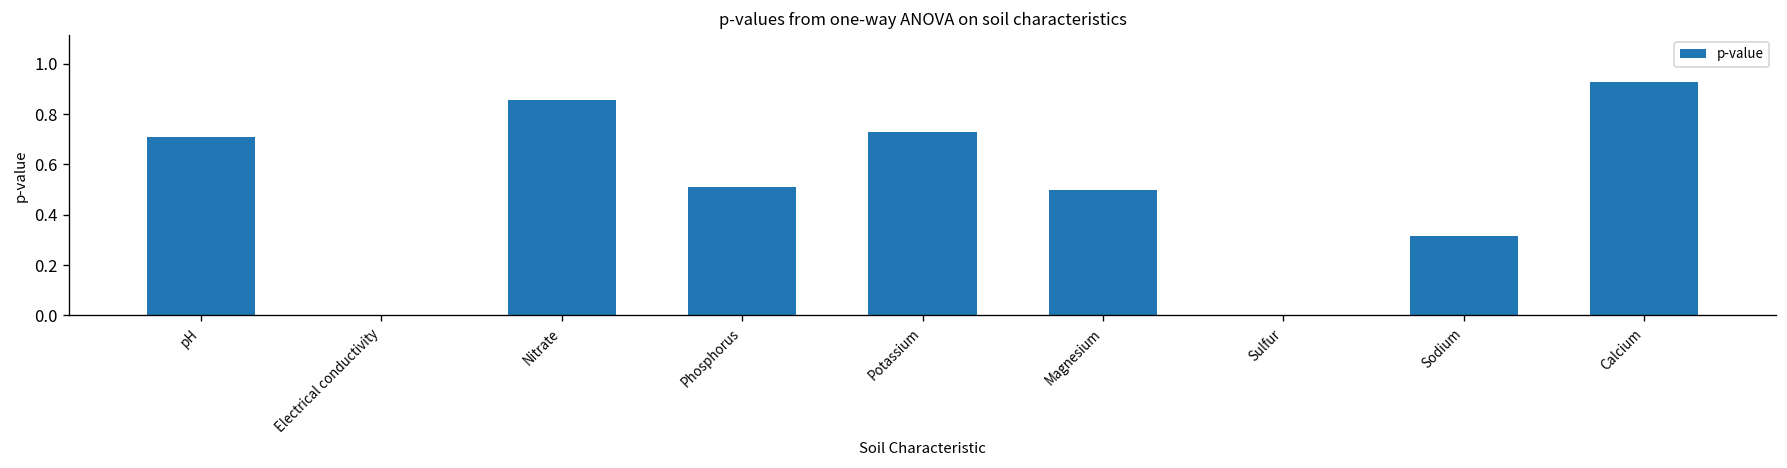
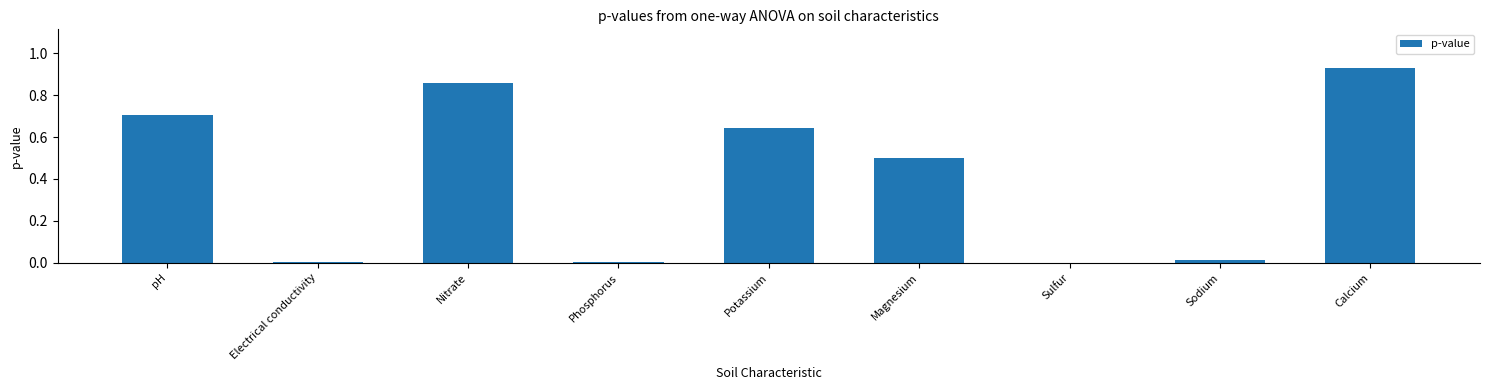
Phosphorus: 0.51 -> 0.00
Potassium: 0.73 -> 0.64
Sodium: 0.32 -> 0.01
